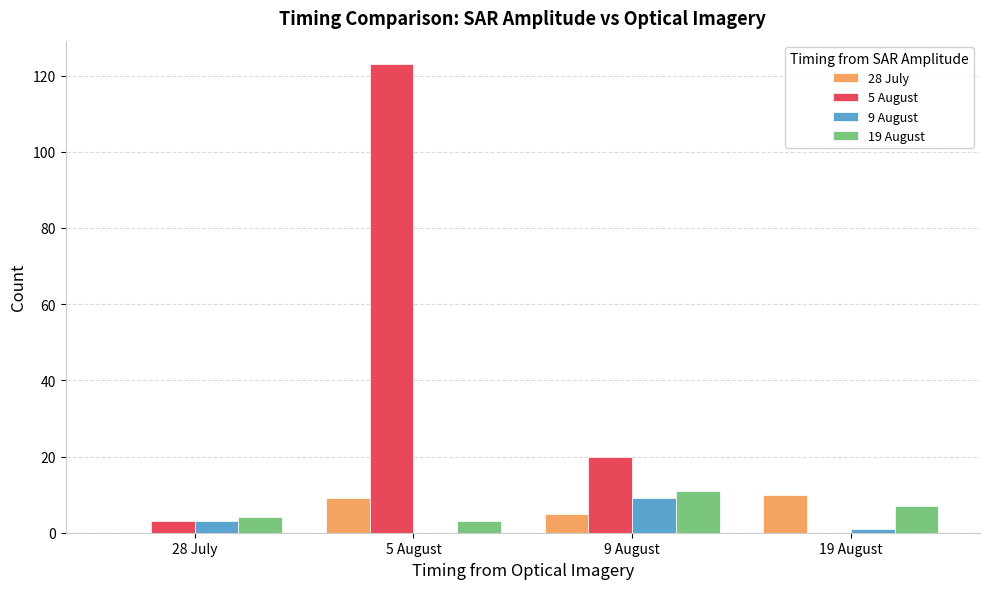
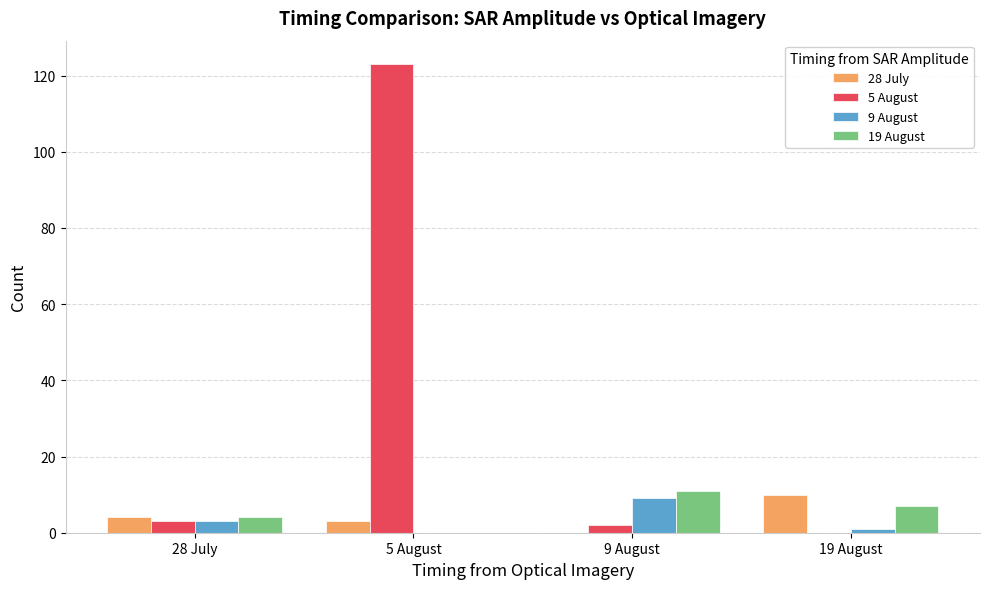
28 July, 28 July: 0 -> 4
28 July, 5 August: 9 -> 3
19 August, 5 August: 3 -> 0
28 July, 9 August: 5 -> 0
5 August, 9 August: 20 -> 2
